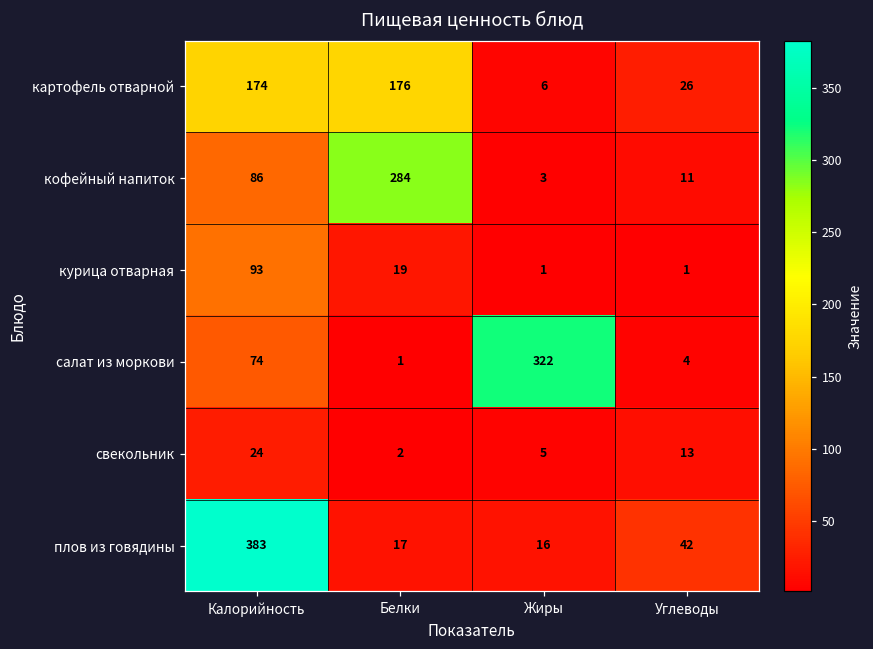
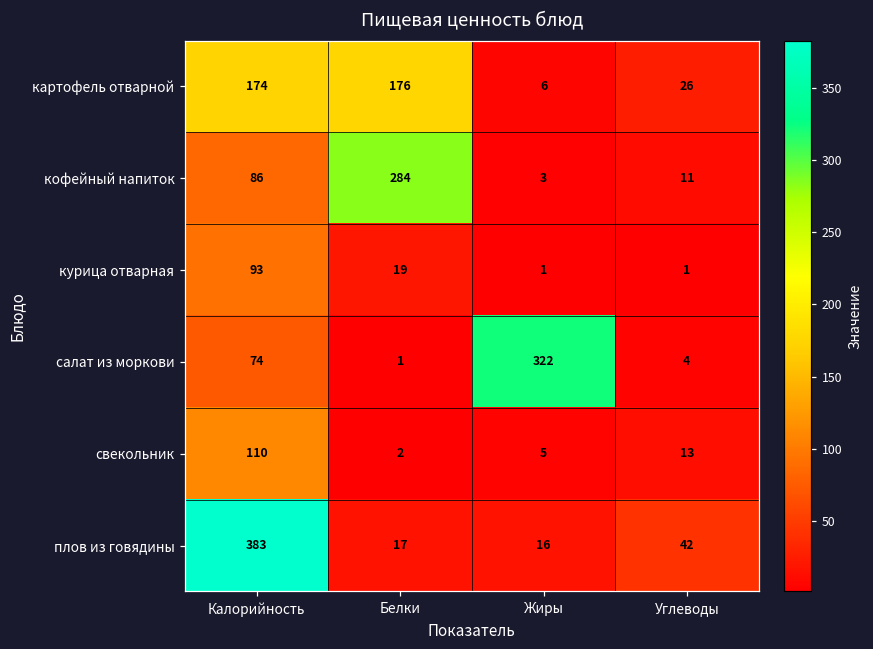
свекольник, Калорийность: 24 -> 110
